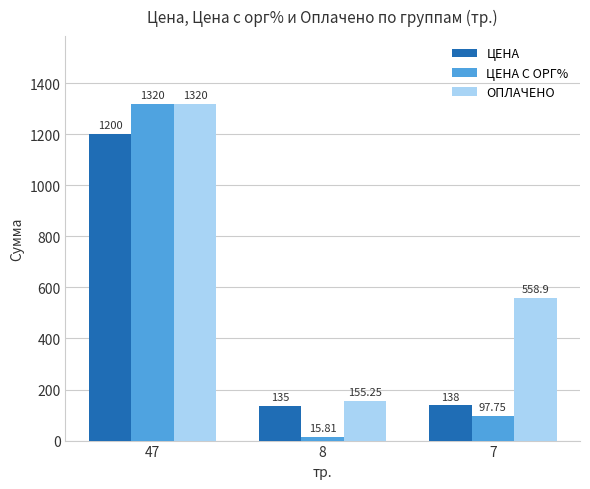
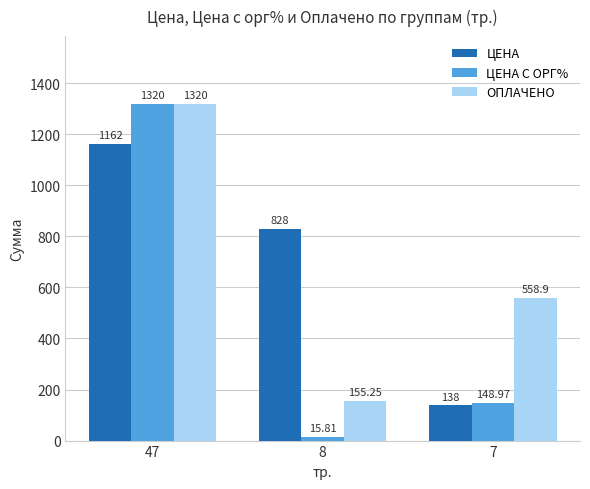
ЦЕНА, 47: 1200 -> 1162
ЦЕНА, 8: 135 -> 828
ЦЕНА С ОРГ%, 7: 97.75 -> 148.97
